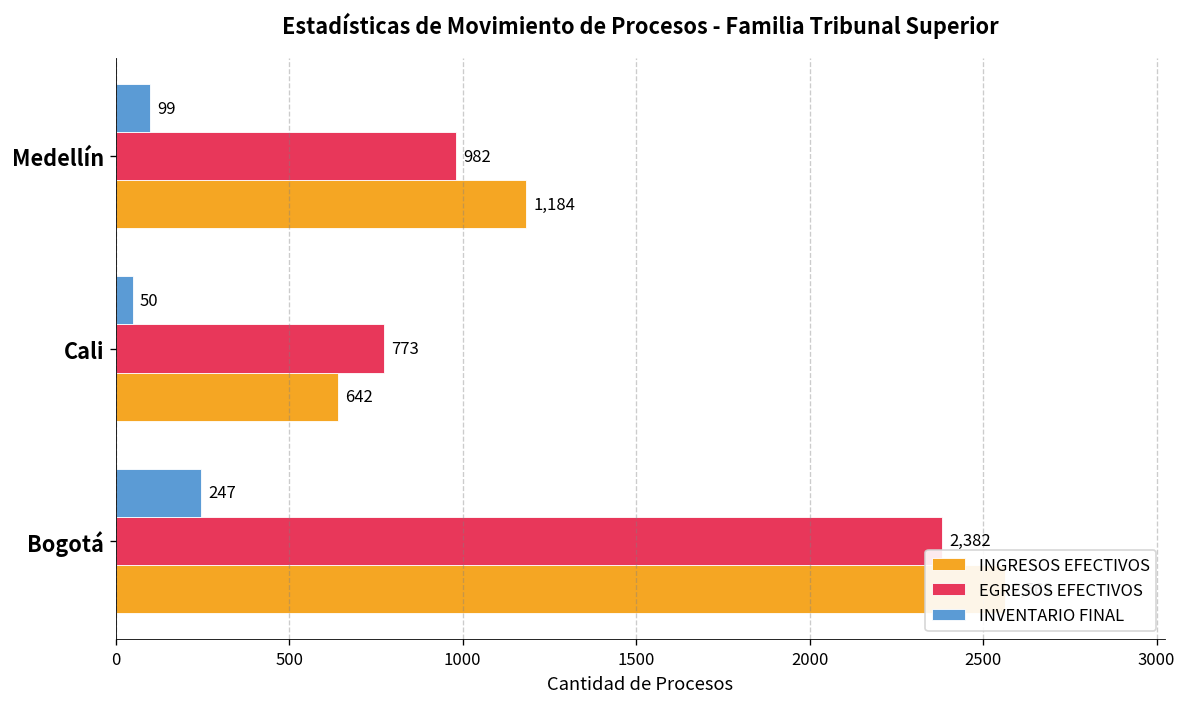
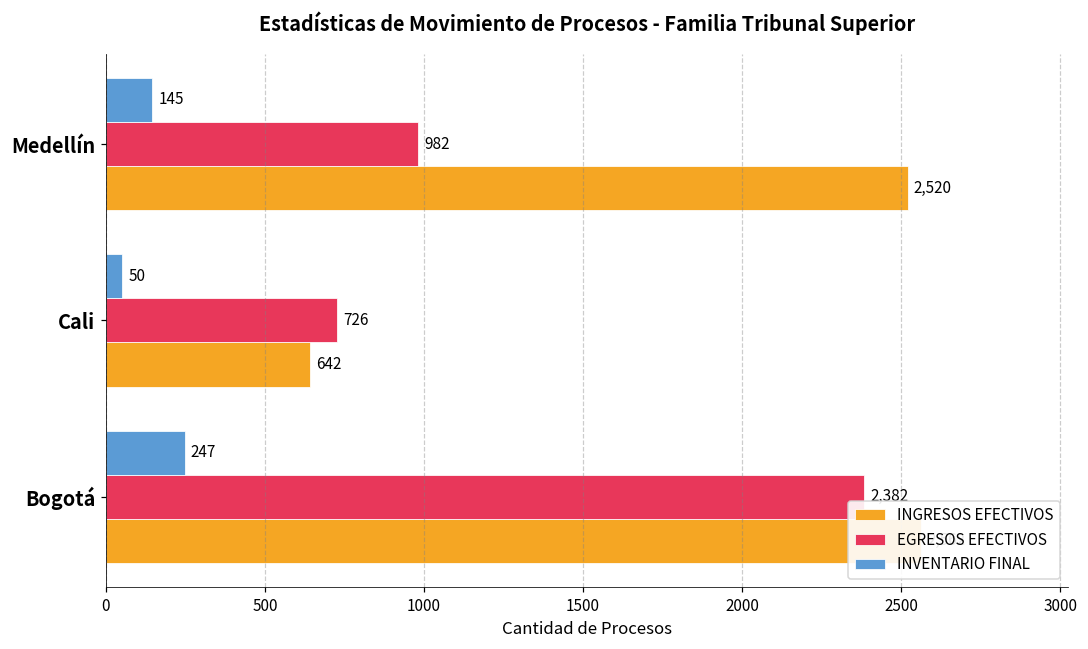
INVENTARIO FINAL, Medellín: 99 -> 145
INGRESOS EFECTIVOS, Medellín: 1,184 -> 2,520
EGRESOS EFECTIVOS, Cali: 773 -> 726
